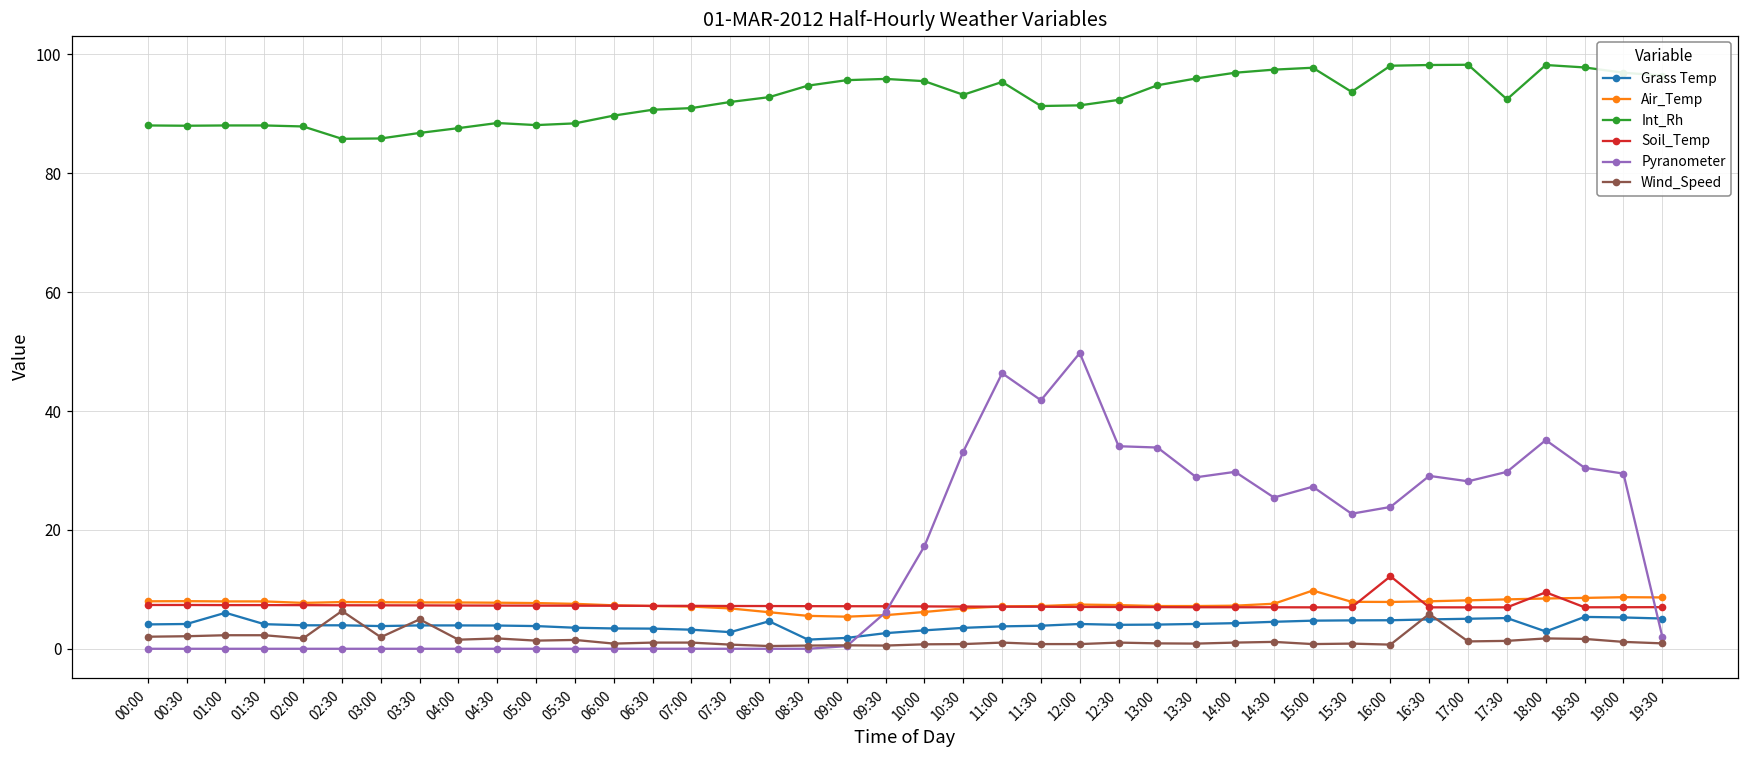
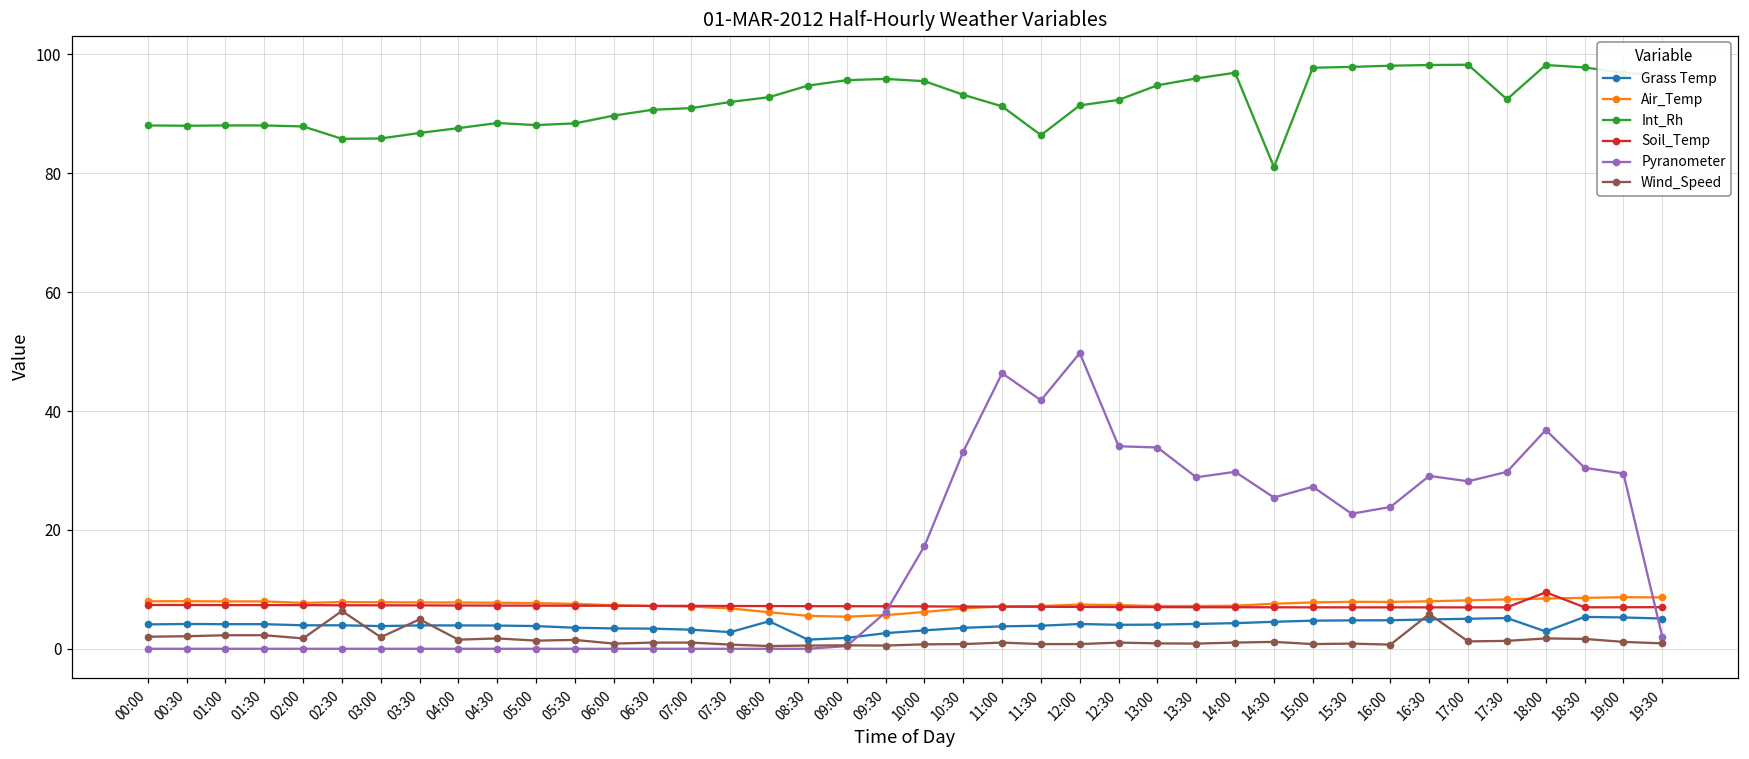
Grass Temp, 01:00: 6 -> 4
Int_Rh, 11:00: 95 -> 91
Int_Rh, 11:30: 91 -> 86
Int_Rh, 14:30: 97 -> 81
Air_Temp, 15:00: 10 -> 8
Int_Rh, 15:30: 94 -> 98
Soil_Temp, 16:00: 12 -> 7
Pyranometer, 18:00: 35 -> 37
